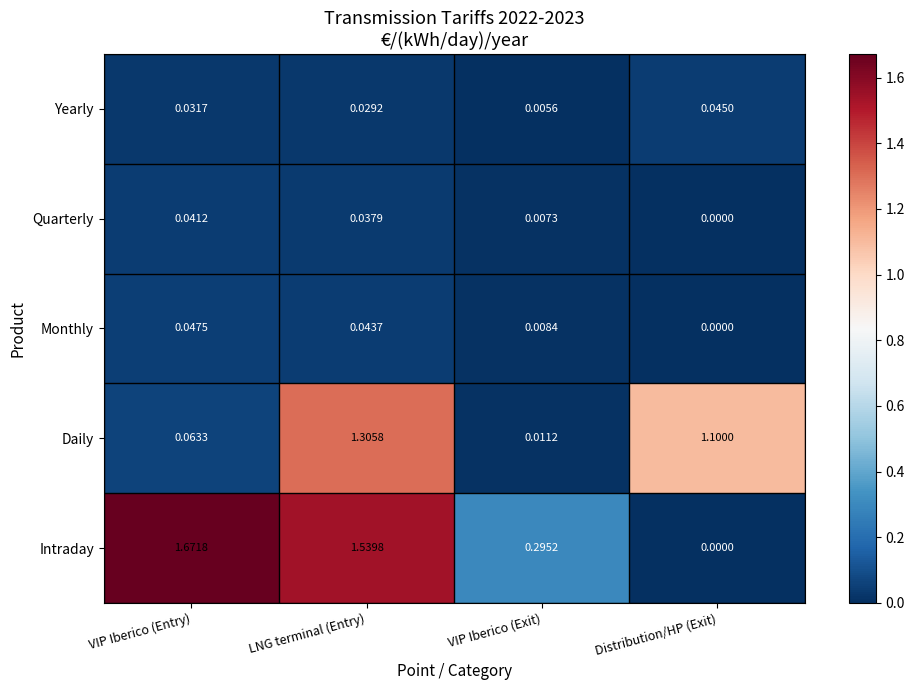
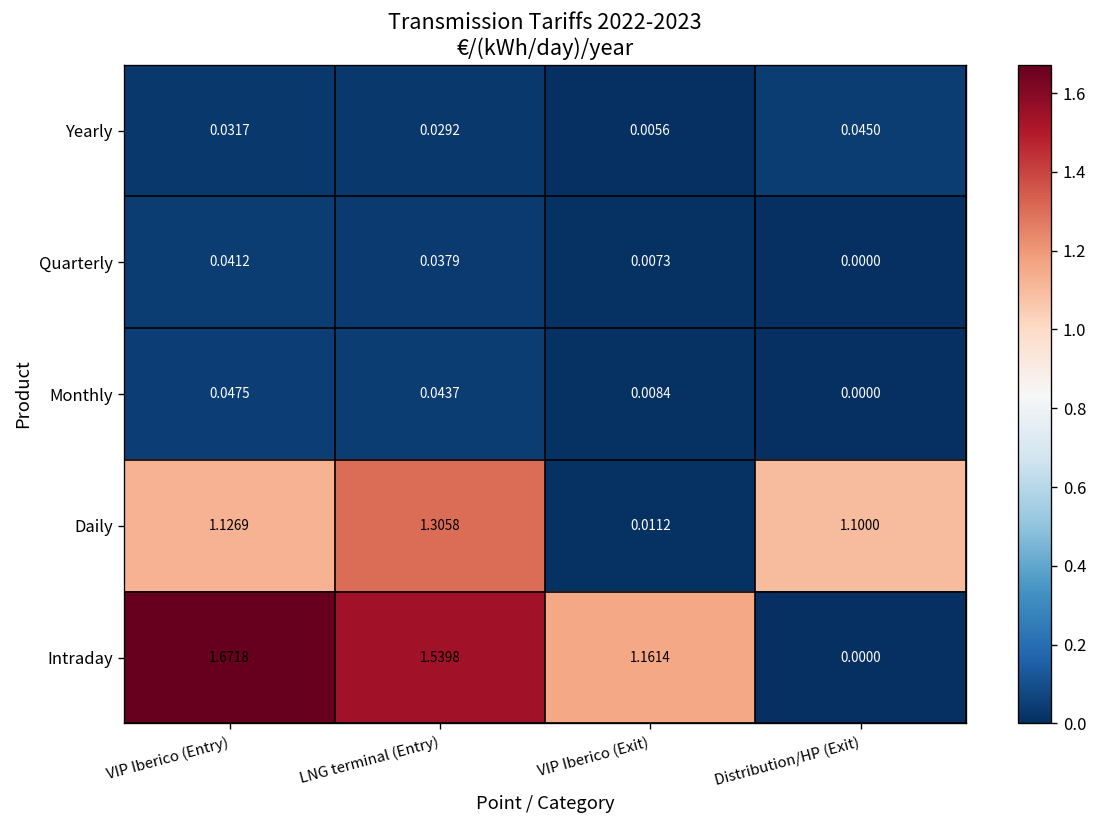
Daily, VIP Iberico (Entry): 0.0633 -> 1.1269
Intraday, VIP Iberico (Exit): 0.2952 -> 1.1614
